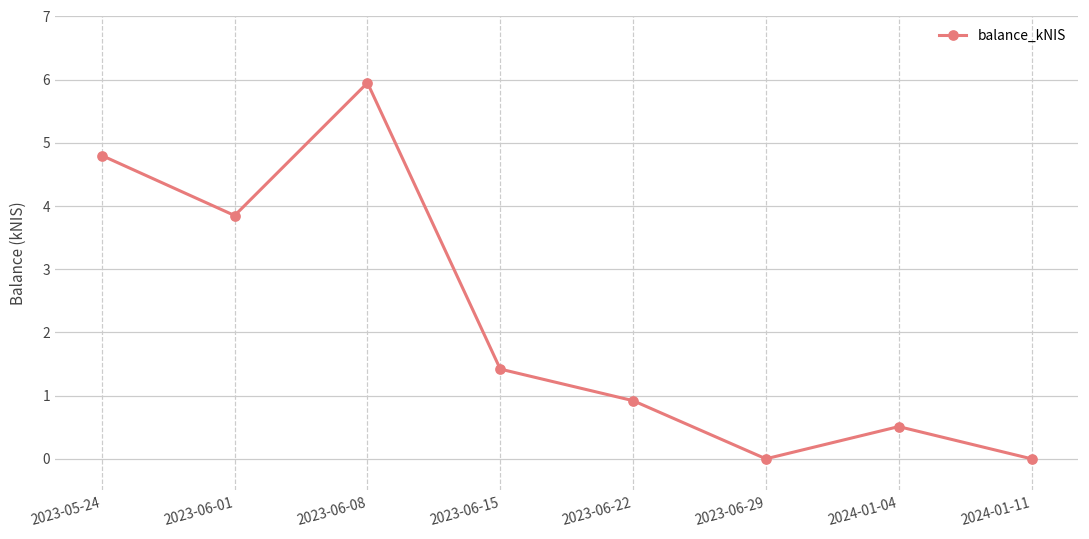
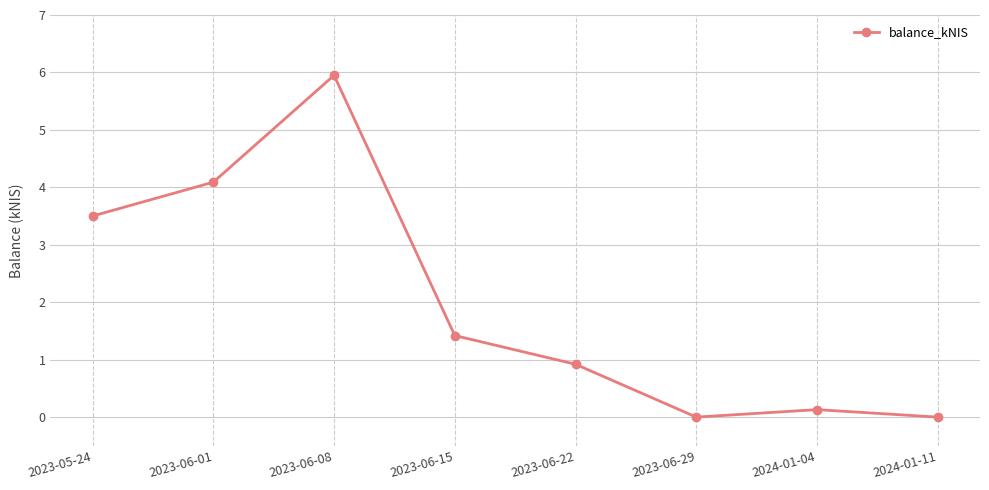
2023-05-24: 4.8 -> 3.5
2023-06-01: 3.9 -> 4.1
2024-01-04: 0.5 -> 0.1
